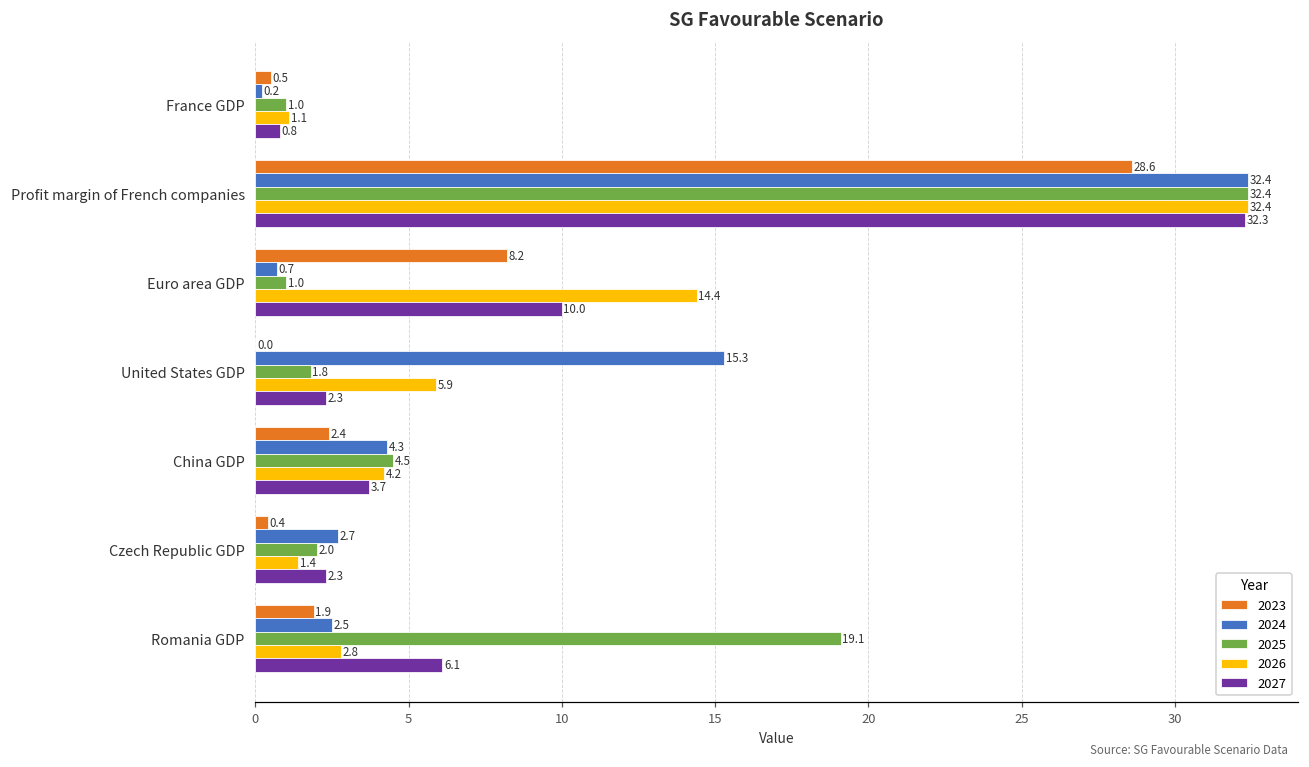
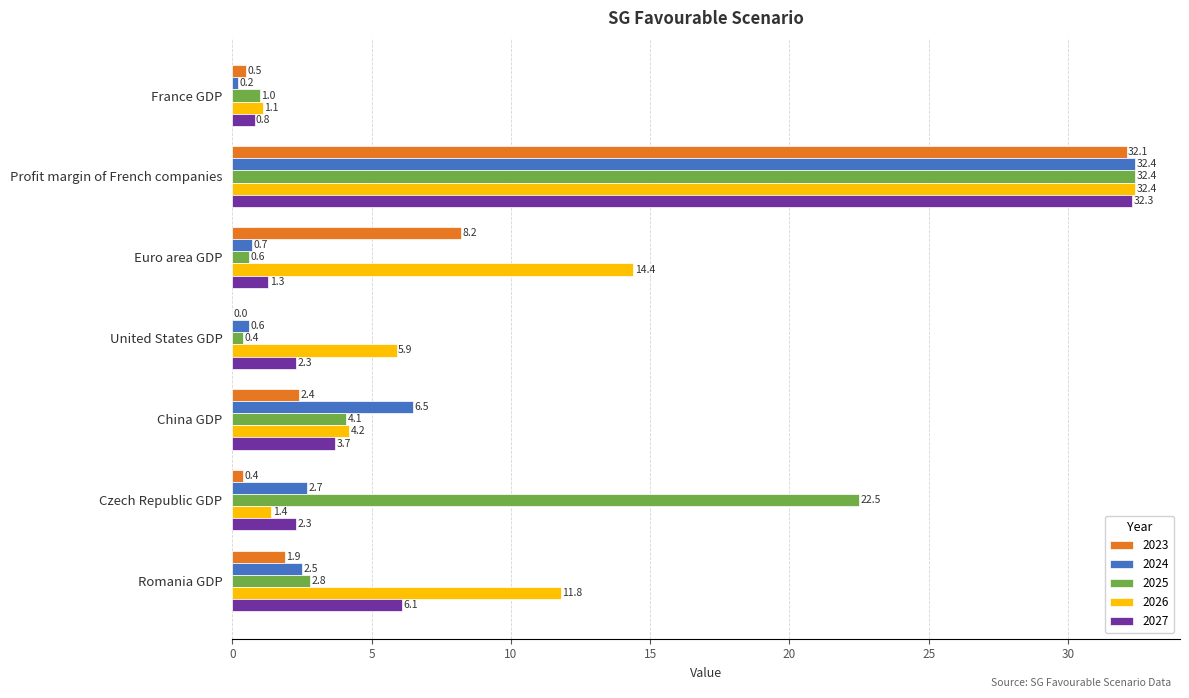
2023, Profit margin of French companies: 28.6 -> 32.1
2025, Euro area GDP: 1.0 -> 0.6
2027, Euro area GDP: 10.0 -> 1.3
2024, United States GDP: 15.3 -> 0.6
2025, United States GDP: 1.8 -> 0.4
2024, China GDP: 4.3 -> 6.5
2025, China GDP: 4.5 -> 4.1
2025, Czech Republic GDP: 2.0 -> 22.5
2025, Romania GDP: 19.1 -> 2.8
2026, Romania GDP: 2.8 -> 11.8
